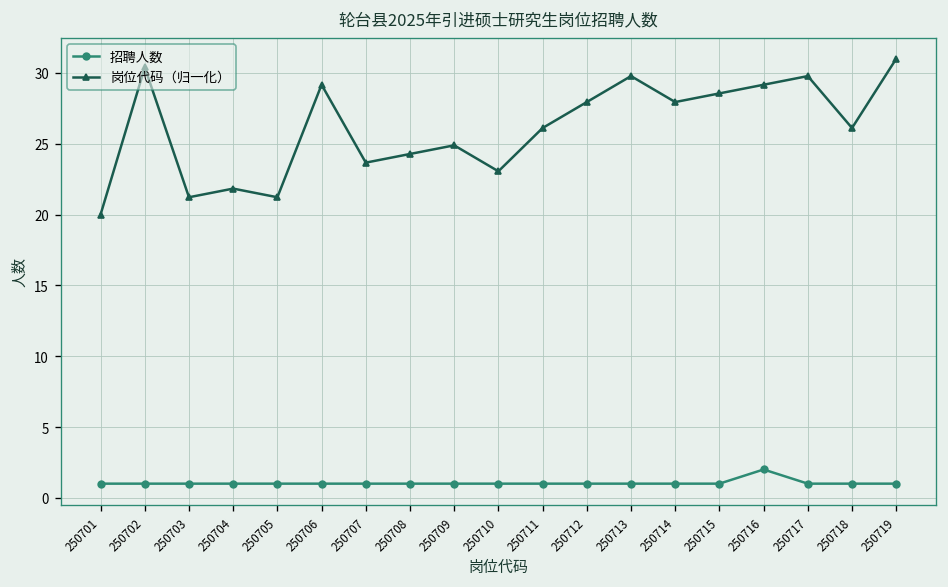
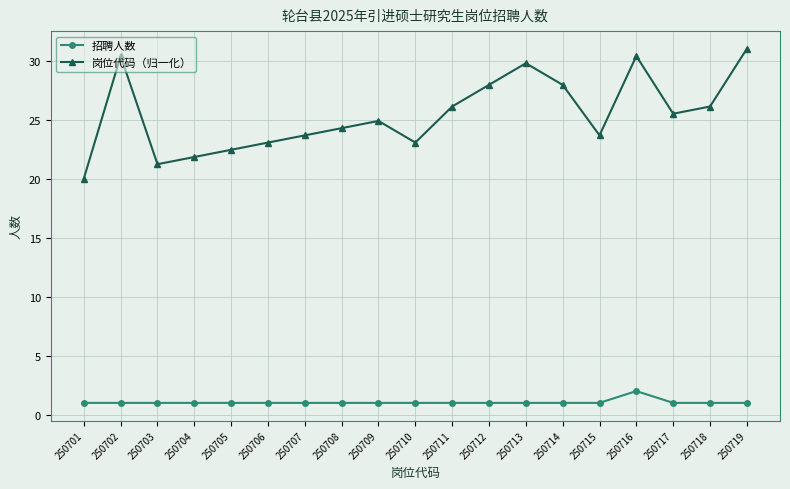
岗位代码（归一化）, 250705: 21.2 -> 22.4
岗位代码（归一化）, 250706: 29.2 -> 23.1
岗位代码（归一化）, 250715: 28.6 -> 23.7
岗位代码（归一化）, 250716: 29.2 -> 30.4
岗位代码（归一化）, 250717: 29.8 -> 25.5
